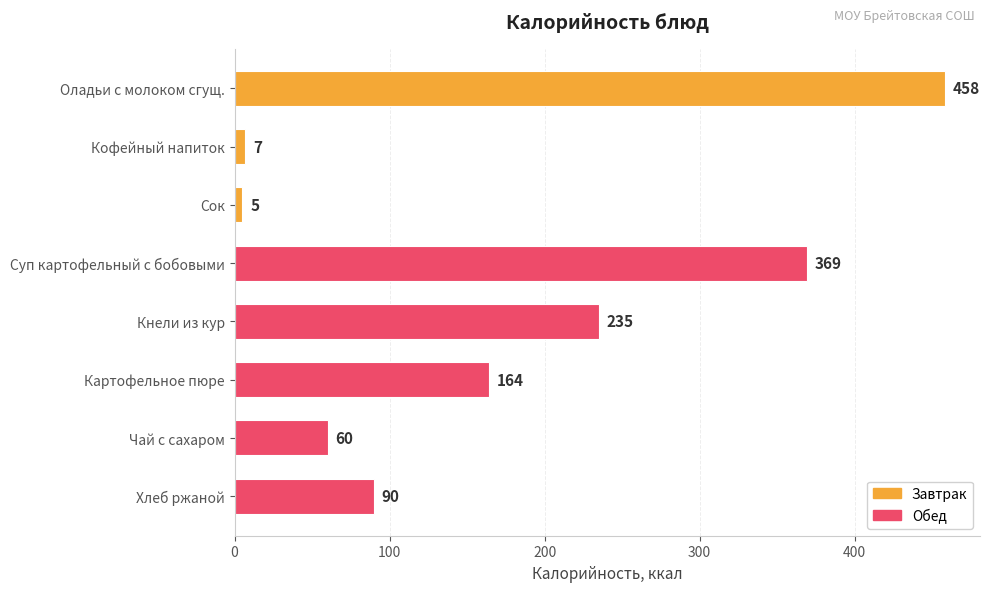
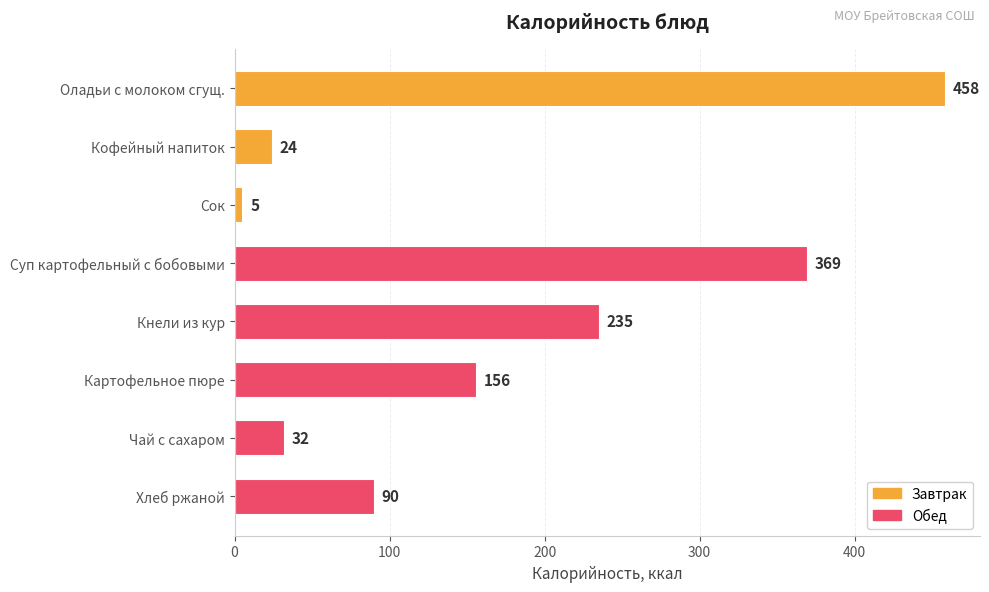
Кофейный напиток: 7 -> 24
Картофельное пюре: 164 -> 156
Чай с сахаром: 60 -> 32
